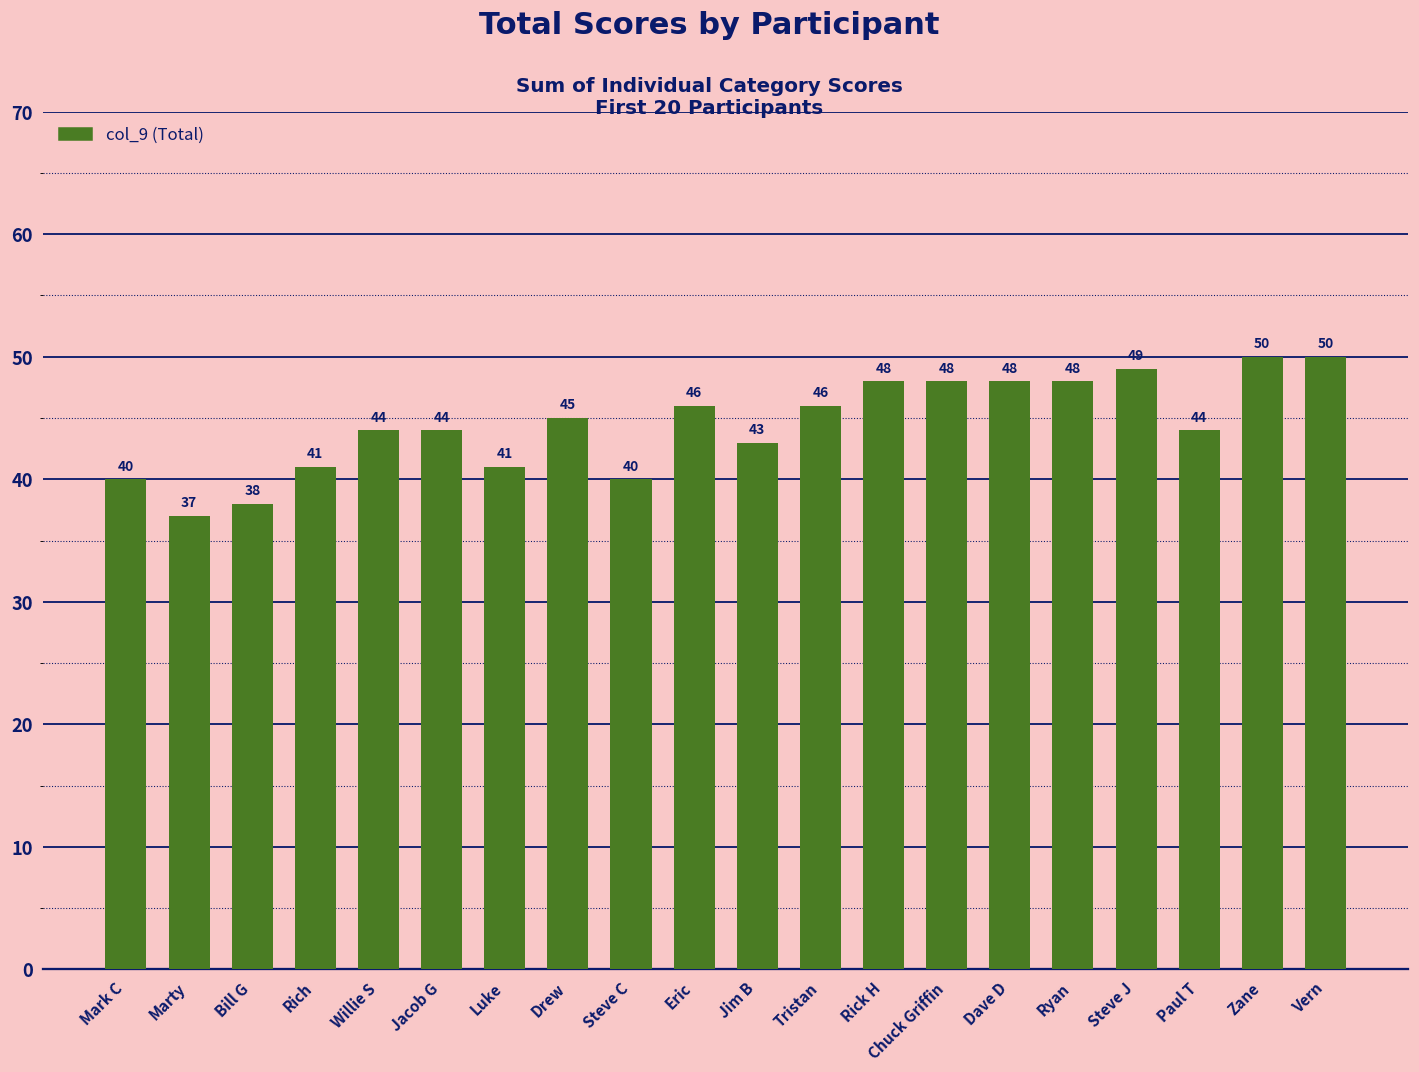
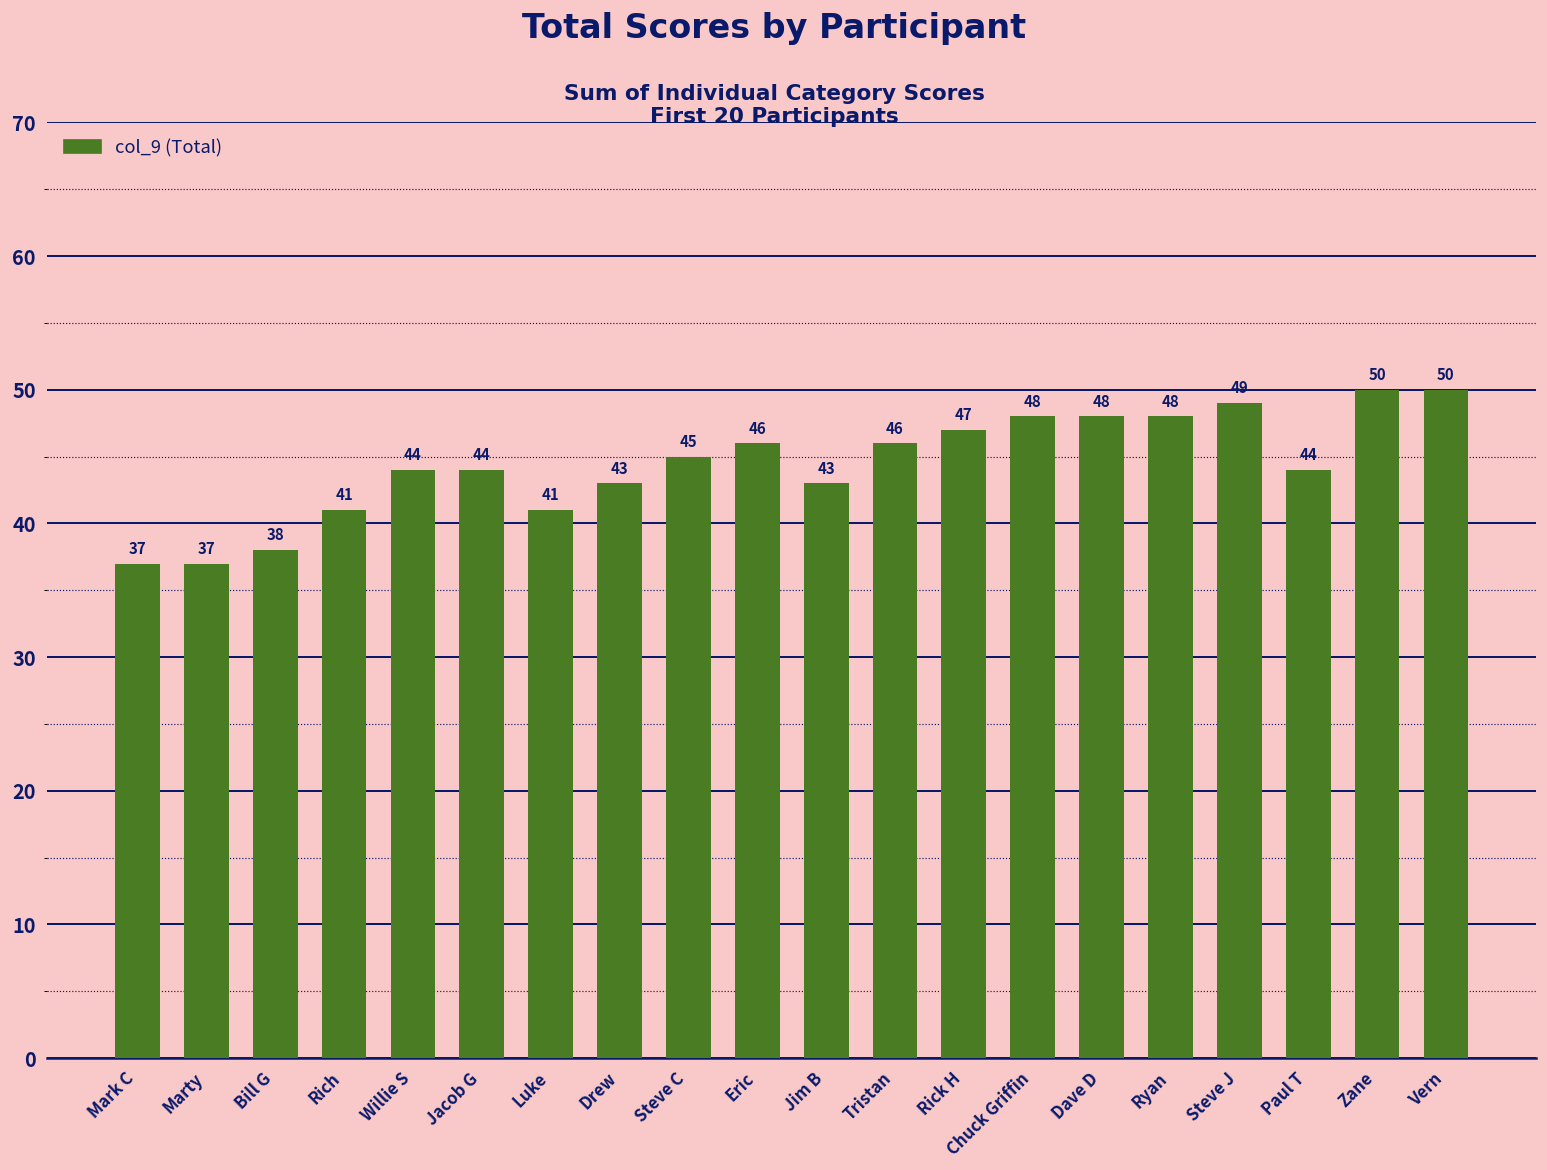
Mark C: 40 -> 37
Drew: 45 -> 43
Steve C: 40 -> 45
Rick H: 48 -> 47
